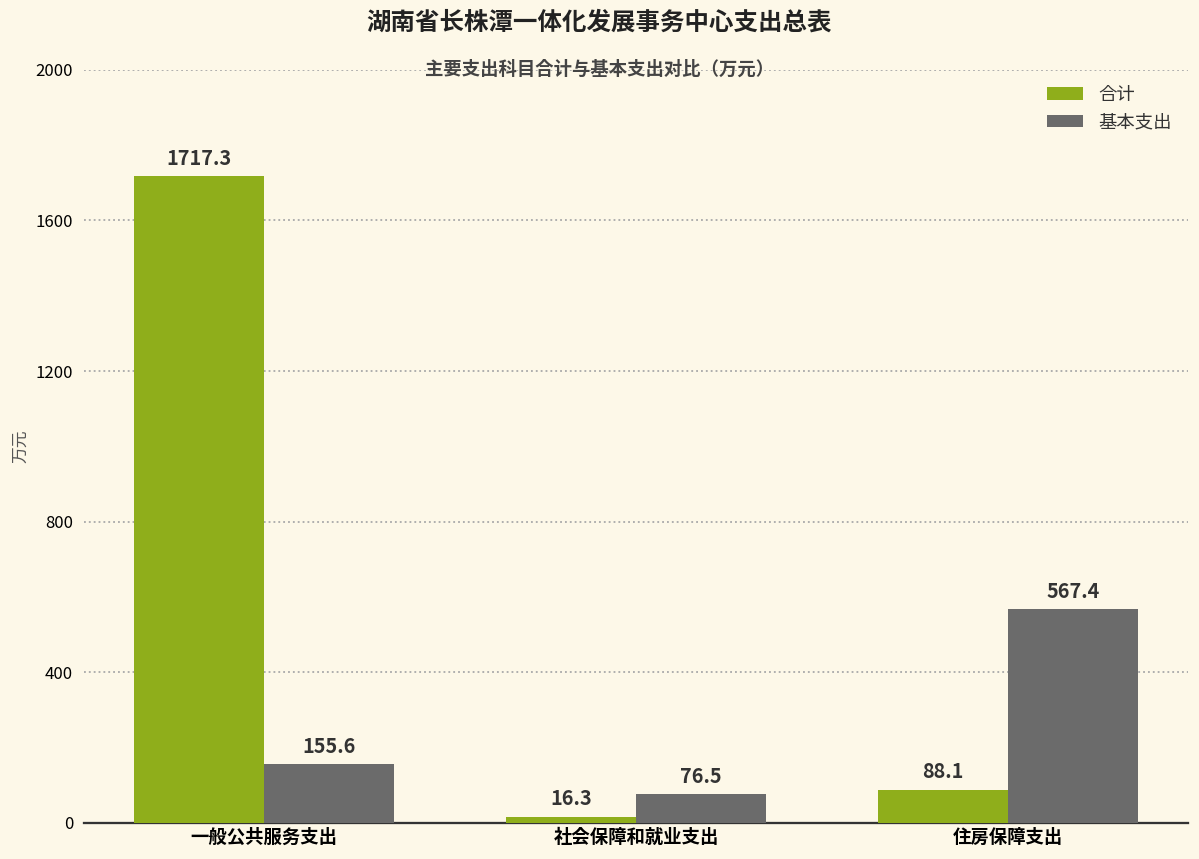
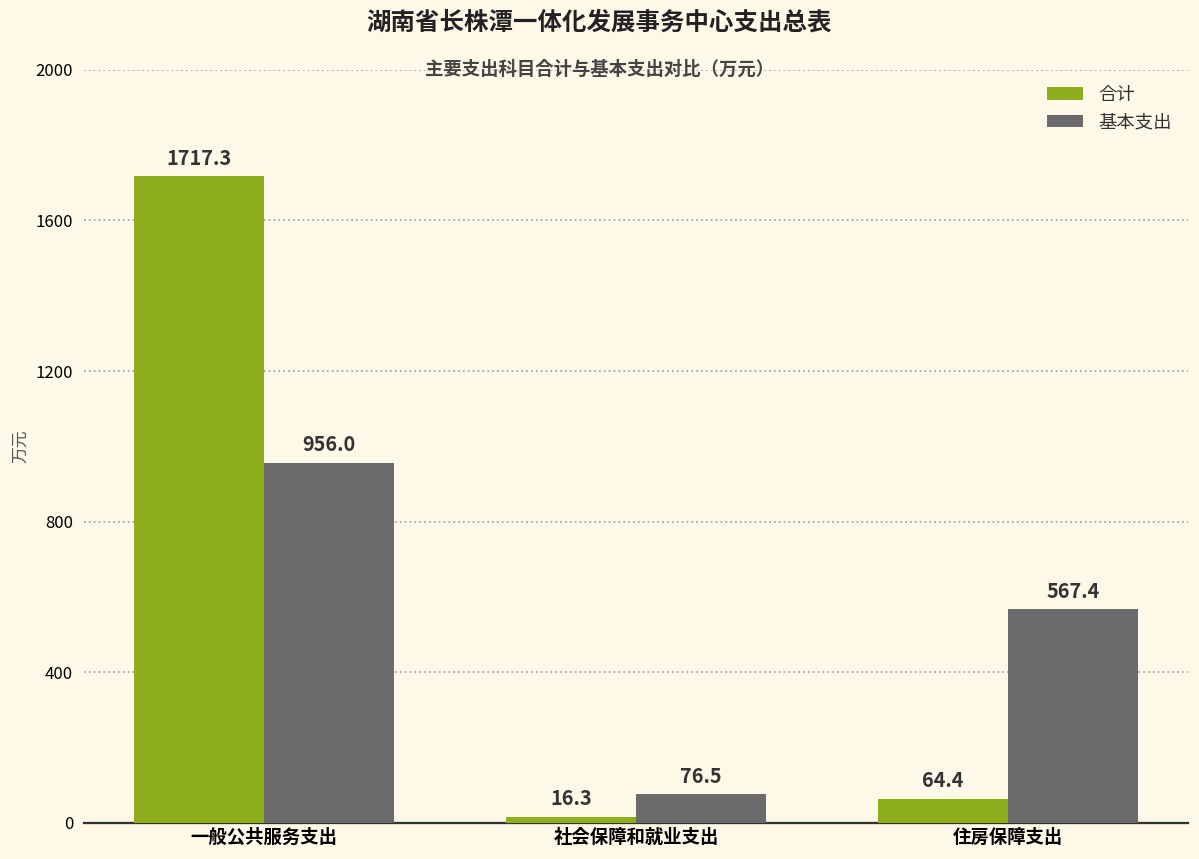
基本支出, 一般公共服务支出: 155.6 -> 956.0
合计, 住房保障支出: 88.1 -> 64.4
